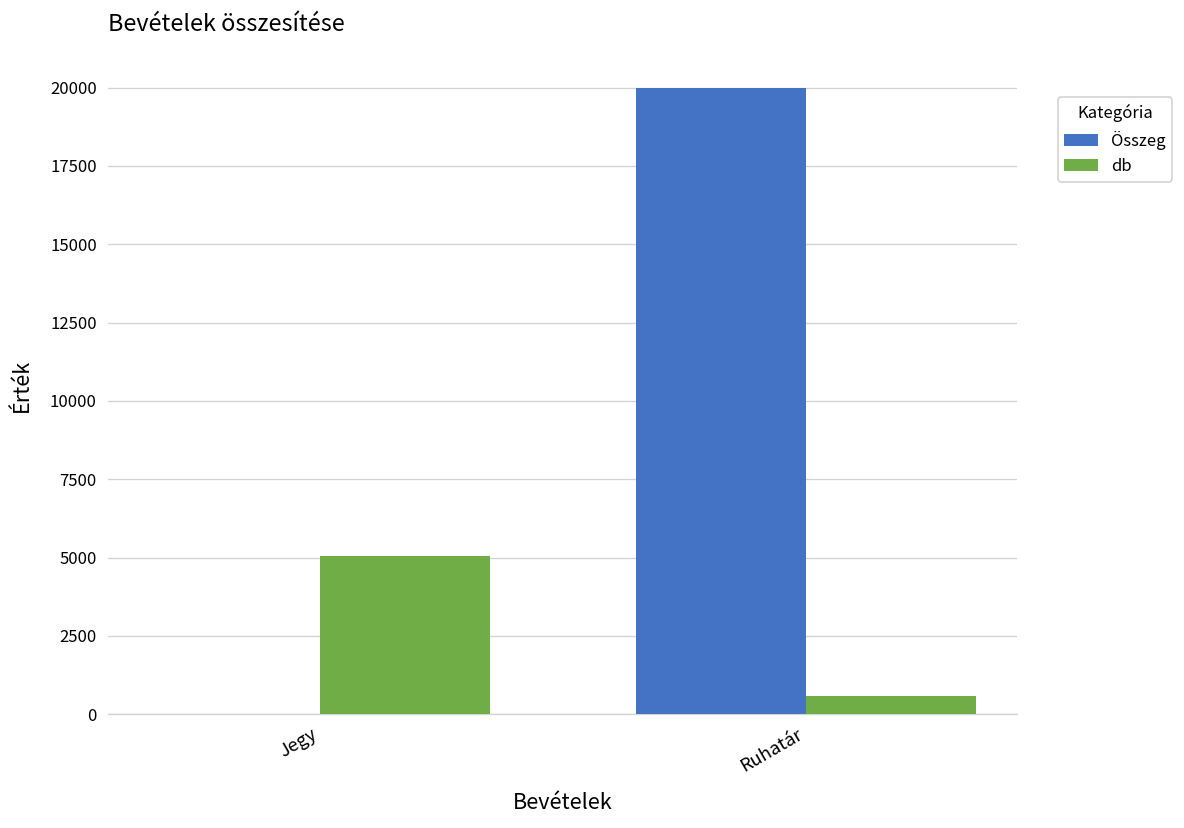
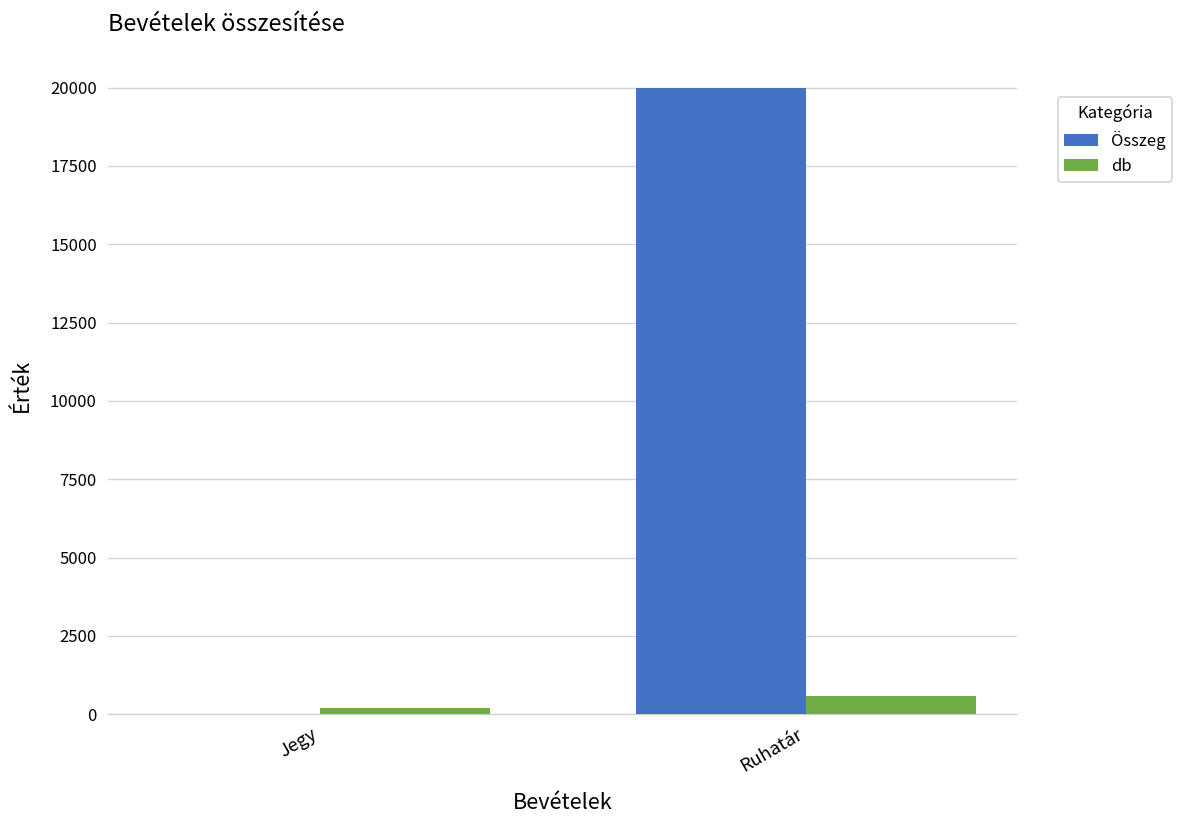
db, Jegy: 5000 -> 200
